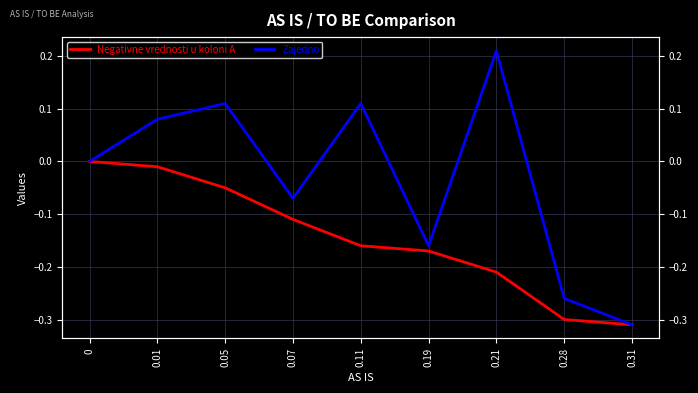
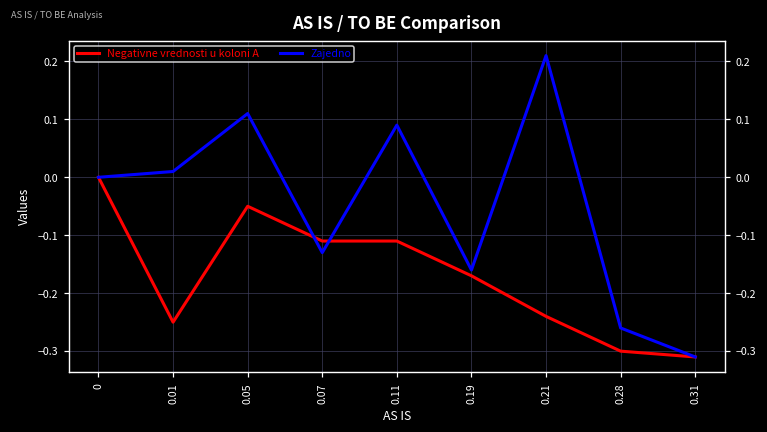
Negativne vrednosti u koloni A, 0.01: -0.01 -> -0.25
Zajedno, 0.01: 0.08 -> 0.01
Zajedno, 0.07: -0.07 -> -0.13
Negativne vrednosti u koloni A, 0.11: -0.16 -> -0.11
Zajedno, 0.11: 0.11 -> 0.09
Negativne vrednosti u koloni A, 0.21: -0.21 -> -0.24
